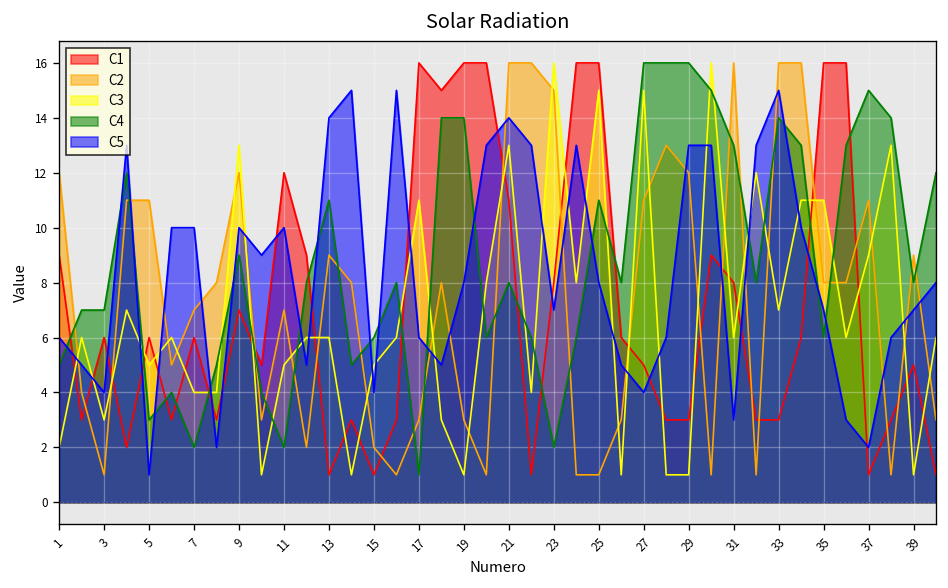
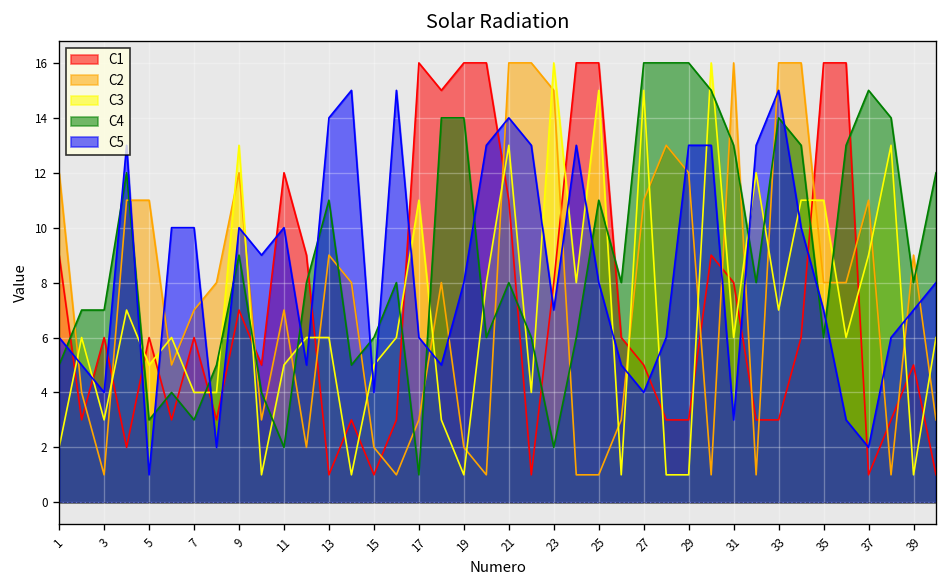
C4, 7: 2 -> 3
C2, 19: 3 -> 2
